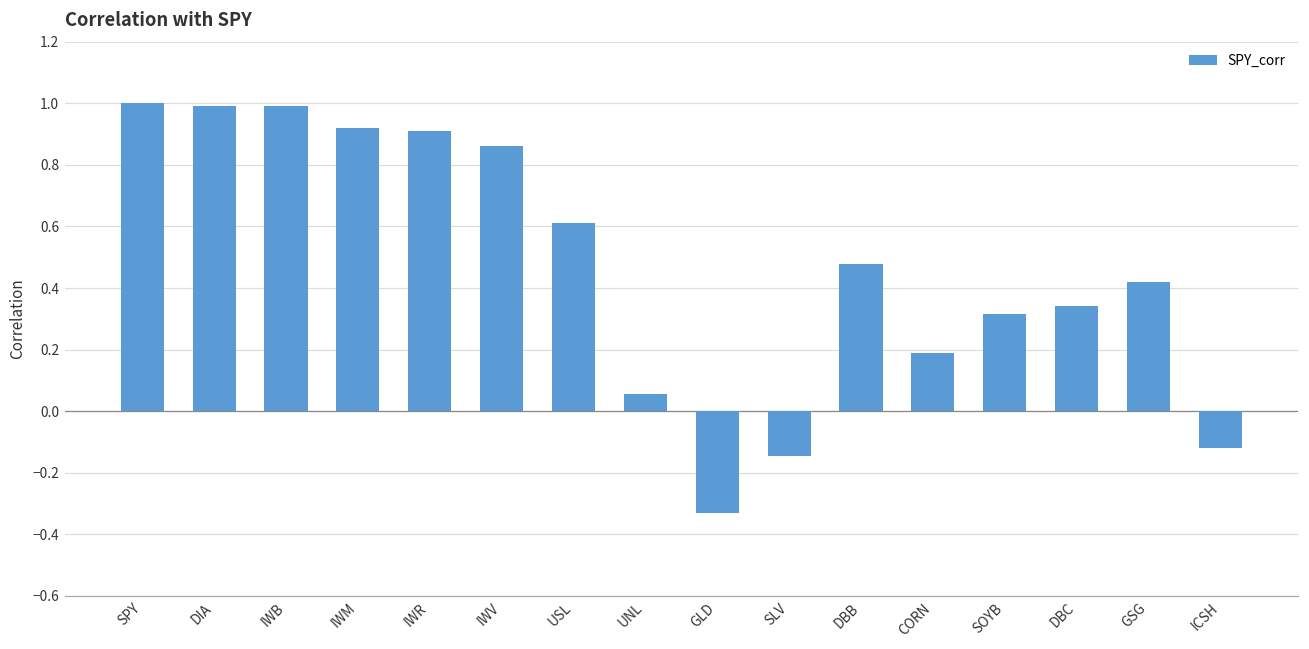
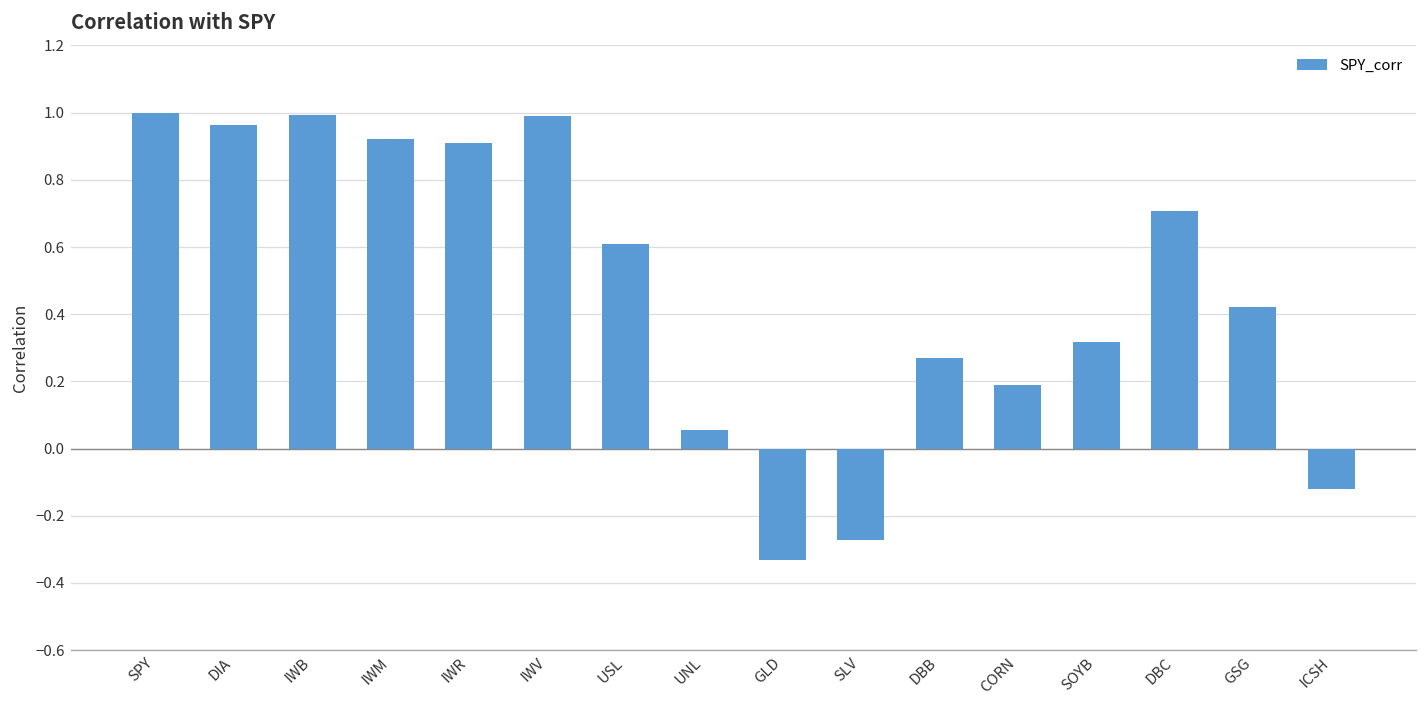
DIA: 0.99 -> 0.96
IWV: 0.86 -> 0.99
SLV: -0.15 -> -0.27
DBB: 0.48 -> 0.27
DBC: 0.34 -> 0.71
